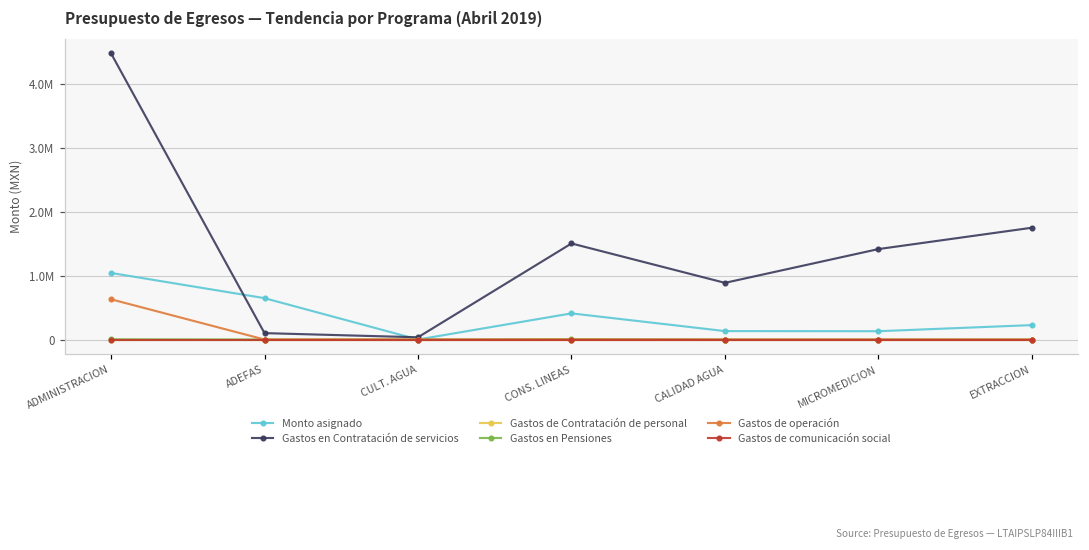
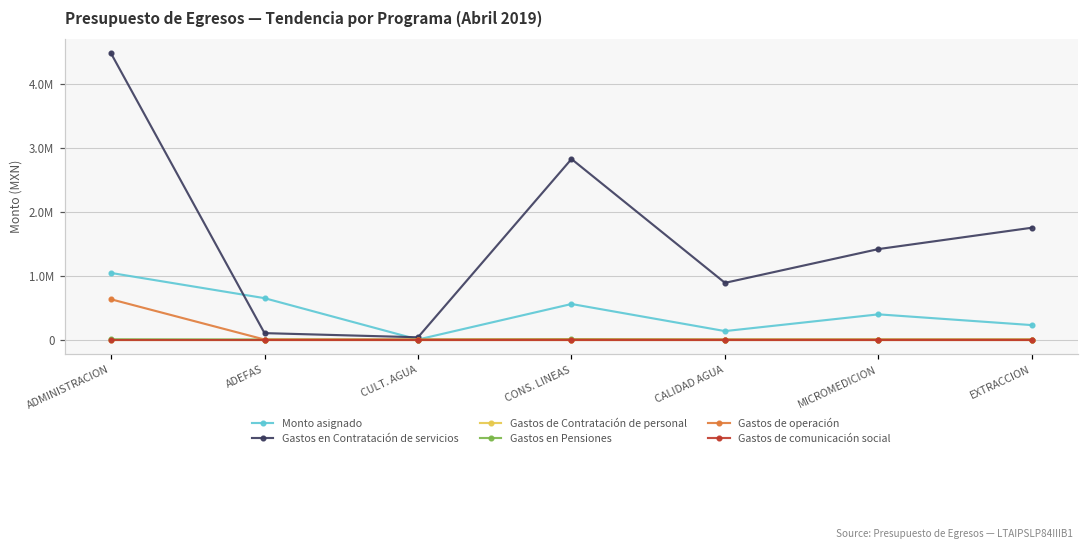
Monto asignado, CONS. LINEAS: 400000 -> 600000
Gastos en Contratación de servicios, CONS. LINEAS: 1500000 -> 2800000
Monto asignado, MICROMEDICION: 100000 -> 400000
